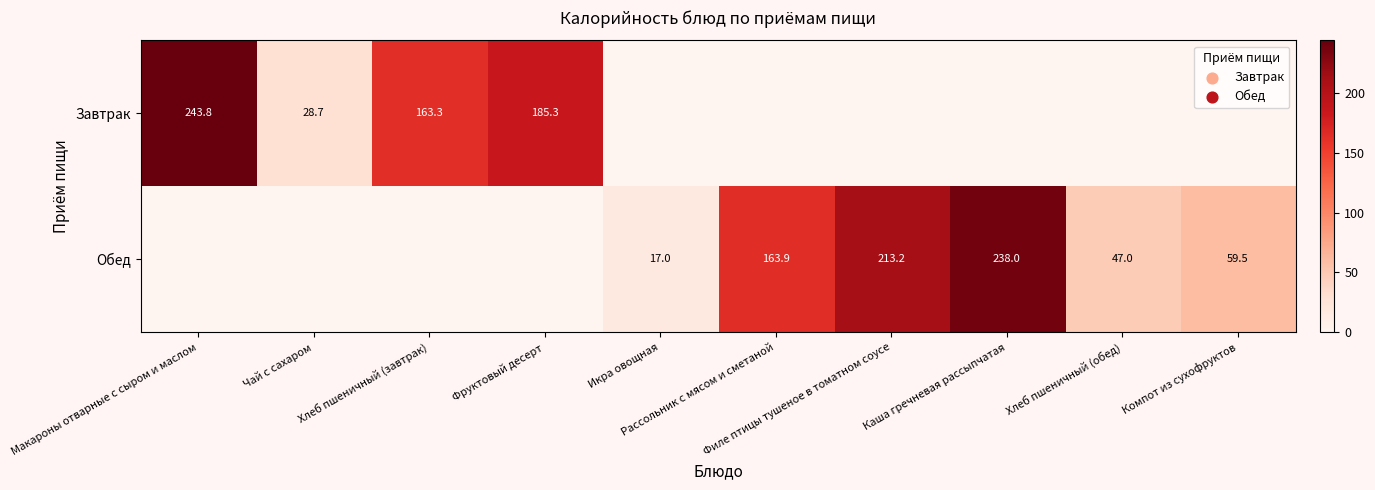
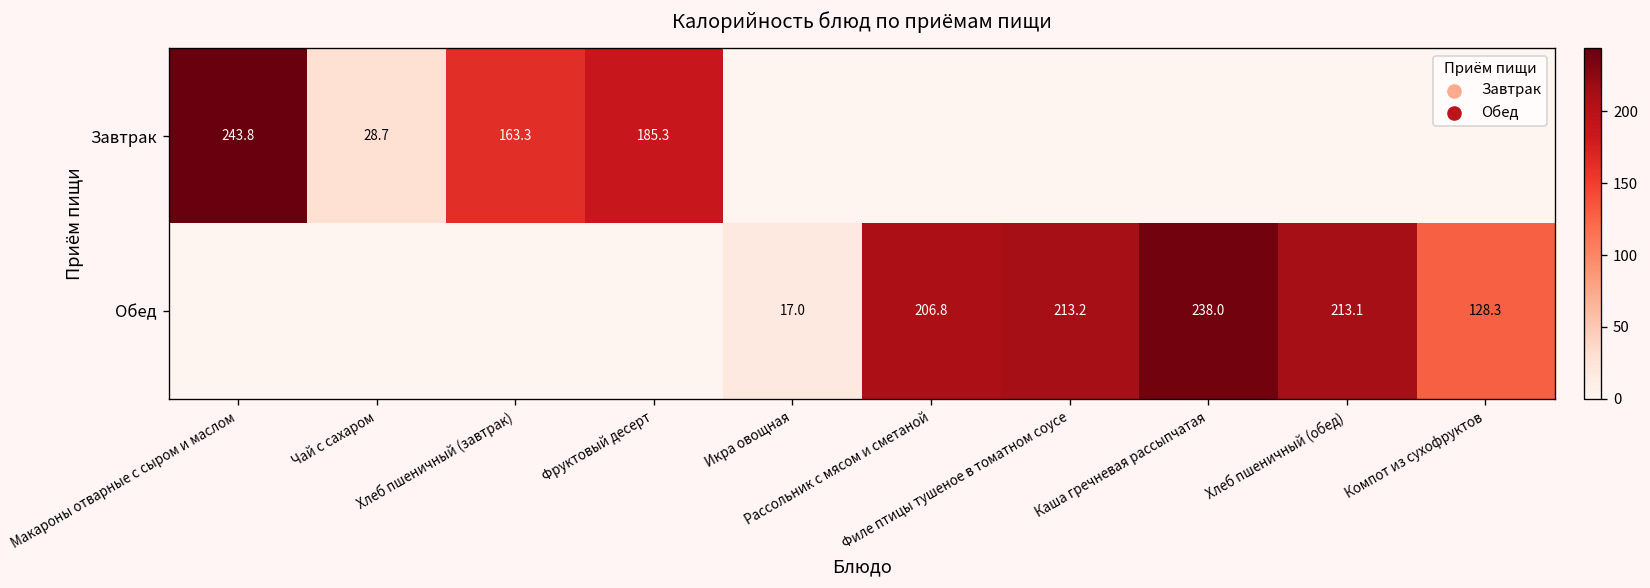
Обед, Рассольник с мясом и сметаной: 163.9 -> 206.8
Обед, Хлеб пшеничный (обед): 47.0 -> 213.1
Обед, Компот из сухофруктов: 59.5 -> 128.3
